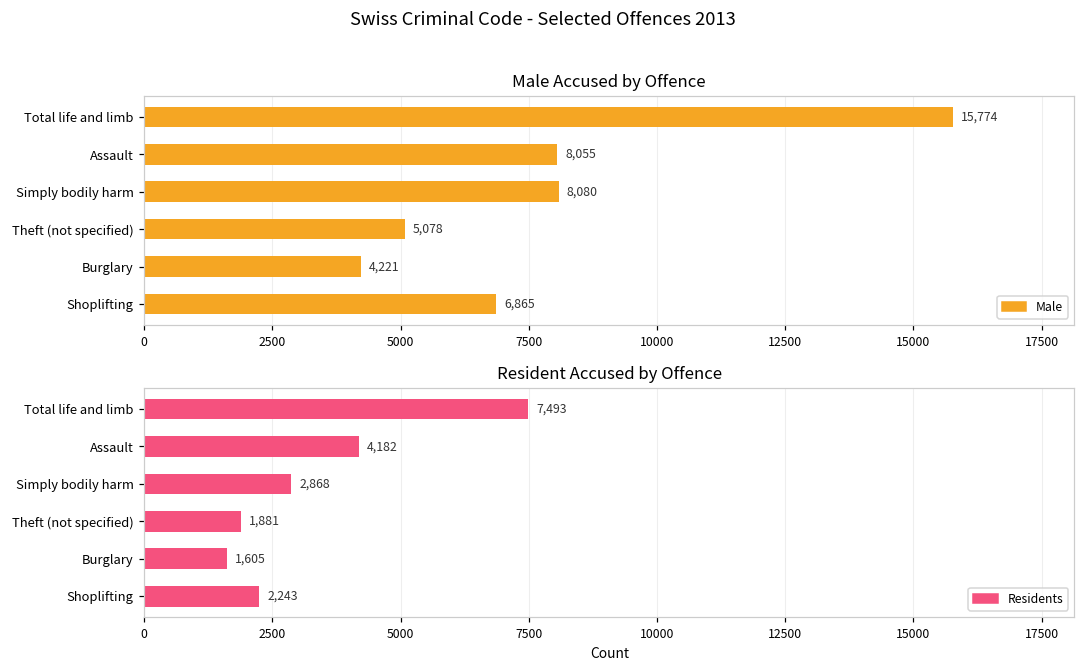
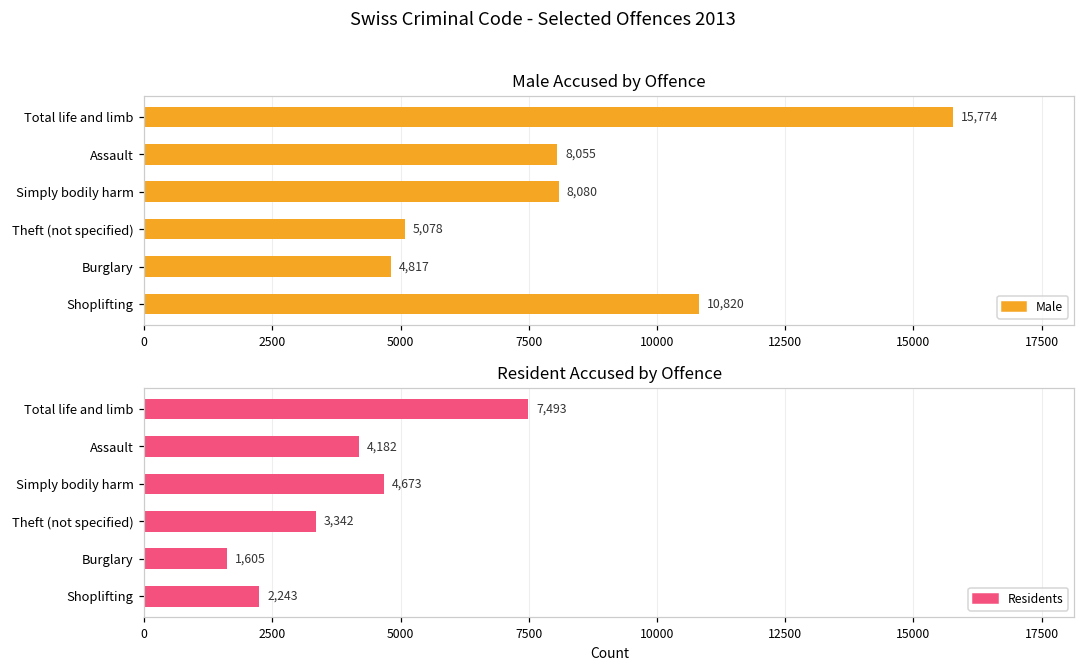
Male Accused by Offence, Burglary: 4,221 -> 4,817
Male Accused by Offence, Shoplifting: 6,865 -> 10,820
Resident Accused by Offence, Simply bodily harm: 2,868 -> 4,673
Resident Accused by Offence, Theft (not specified): 1,881 -> 3,342
